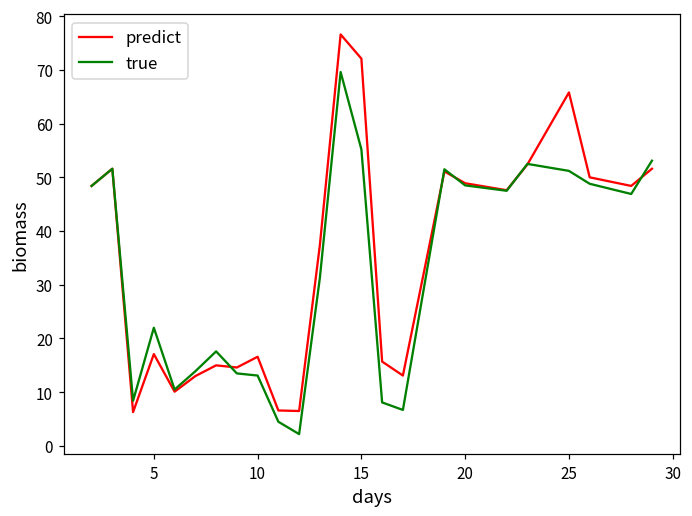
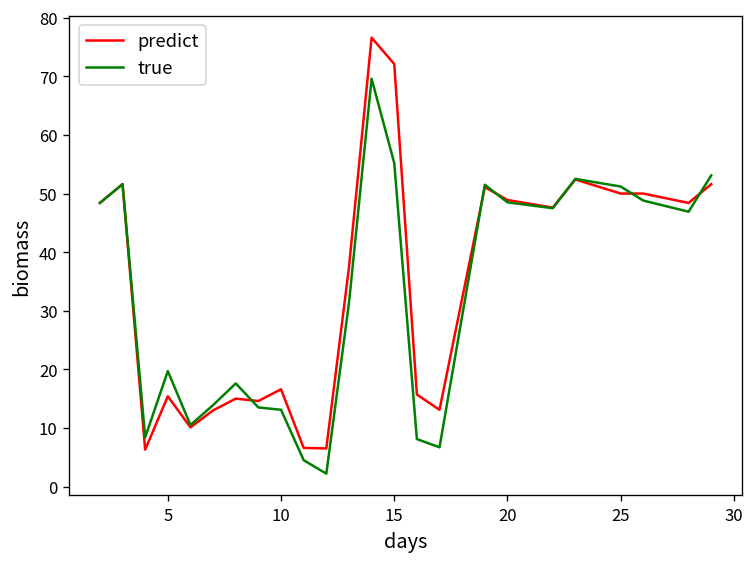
predict, 5: 17 -> 15
true, 5: 22 -> 20
predict, 25: 66 -> 50
